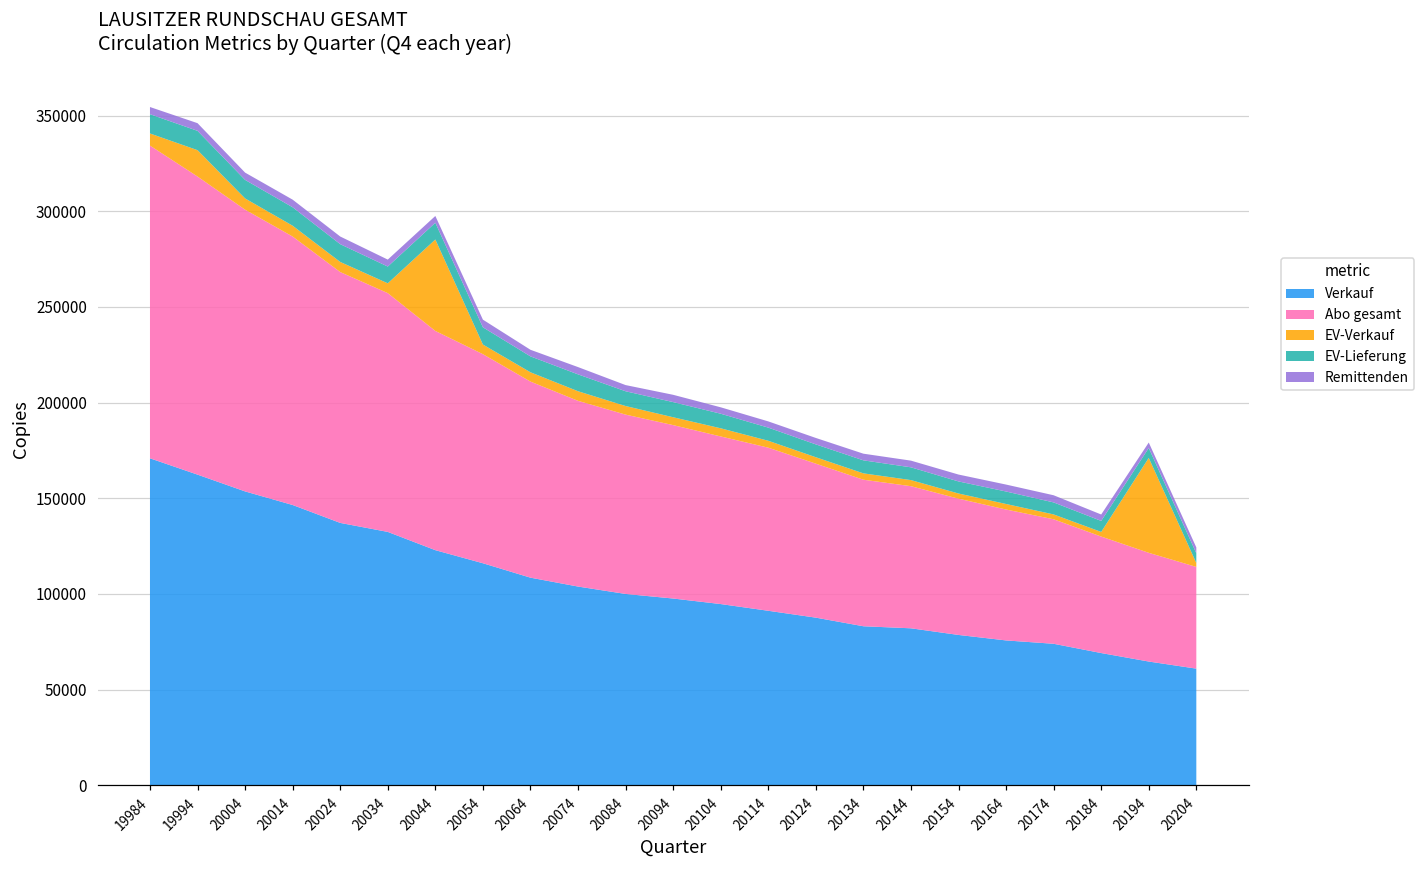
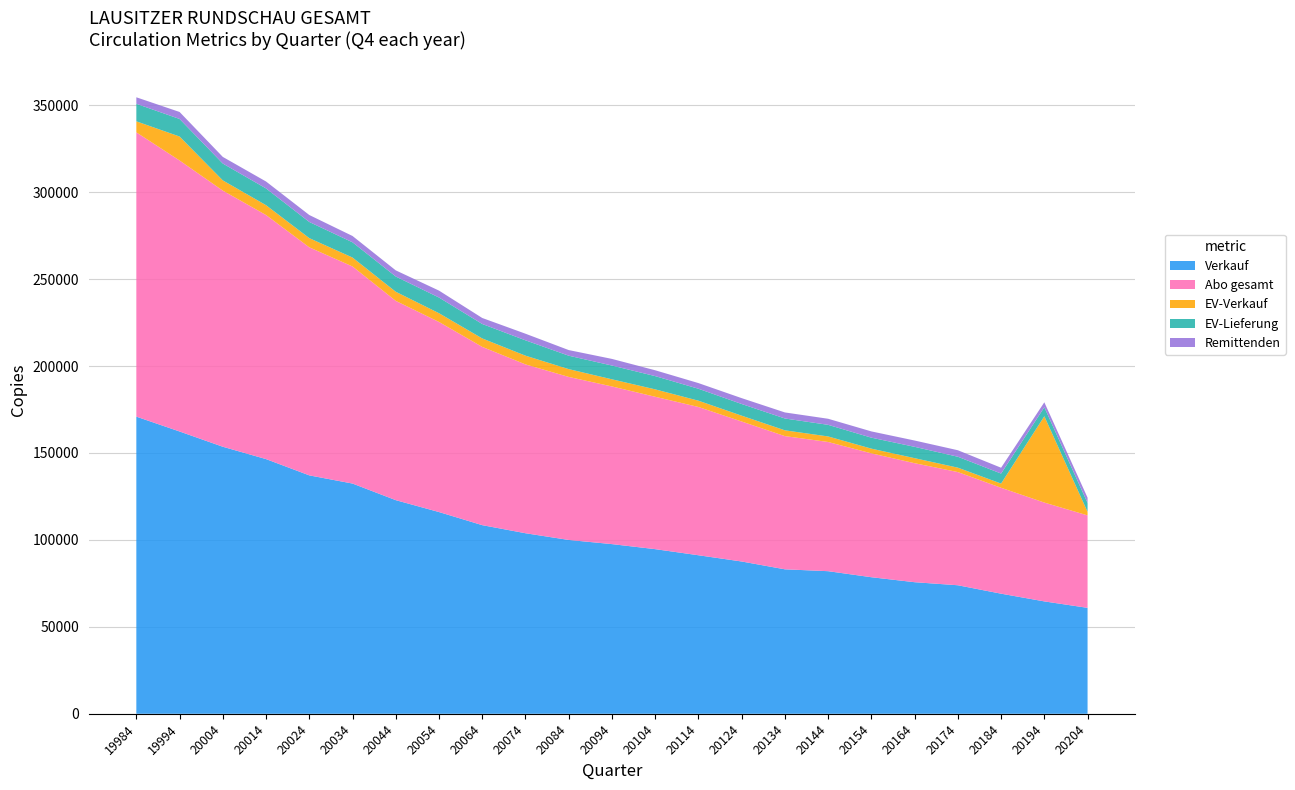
EV-Verkauf, 20044: 48000 -> 5000
